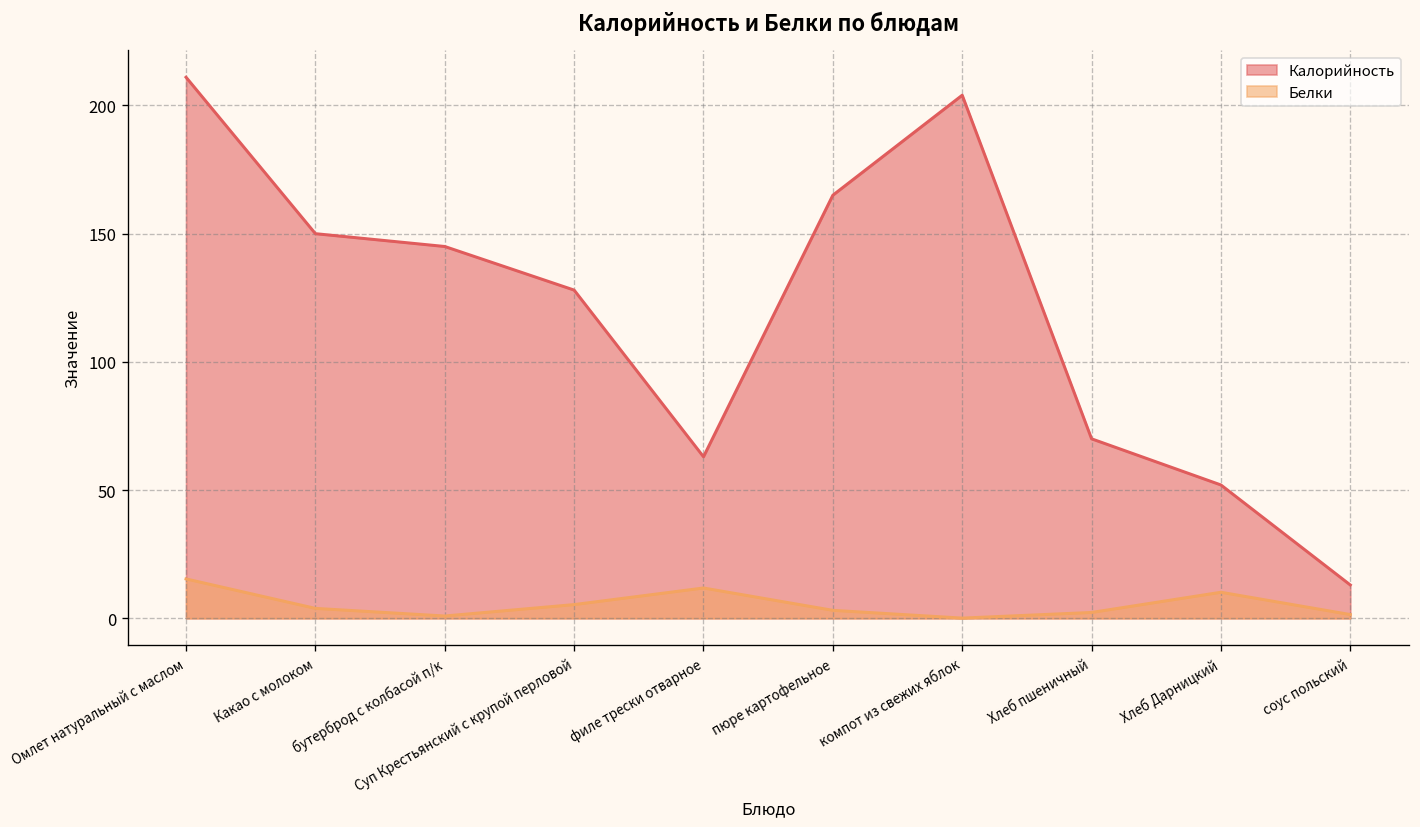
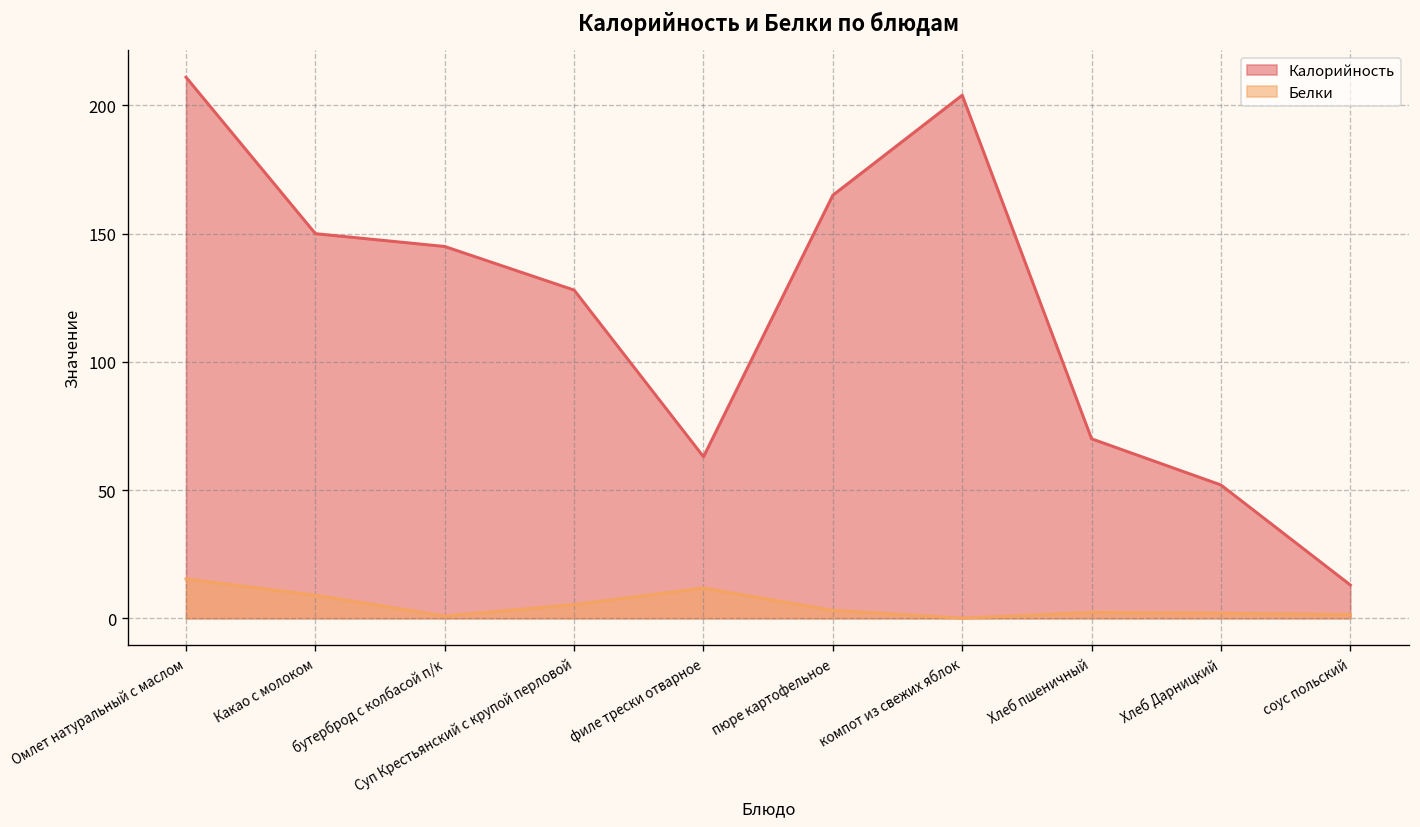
Белки, Какао с молоком: 4 -> 9
Белки, Хлеб Дарницкий: 10 -> 2
